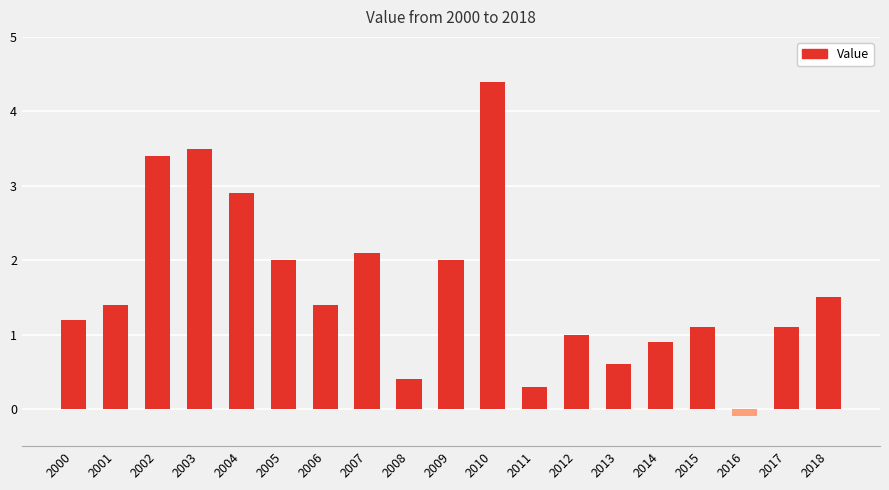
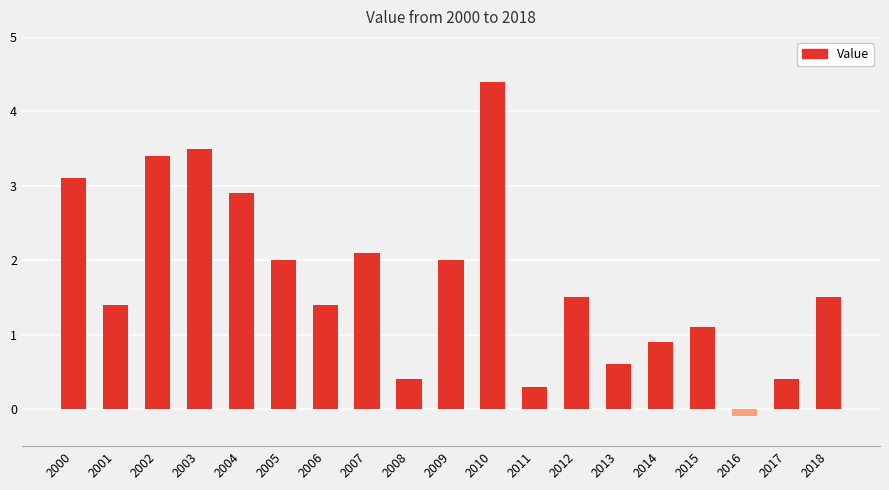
2000: 1.2 -> 3.1
2012: 1.0 -> 1.5
2017: 1.1 -> 0.4
